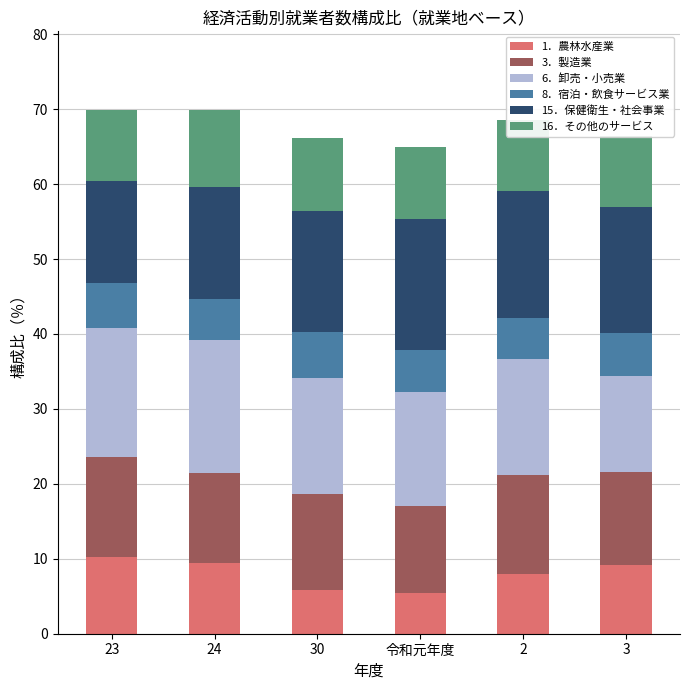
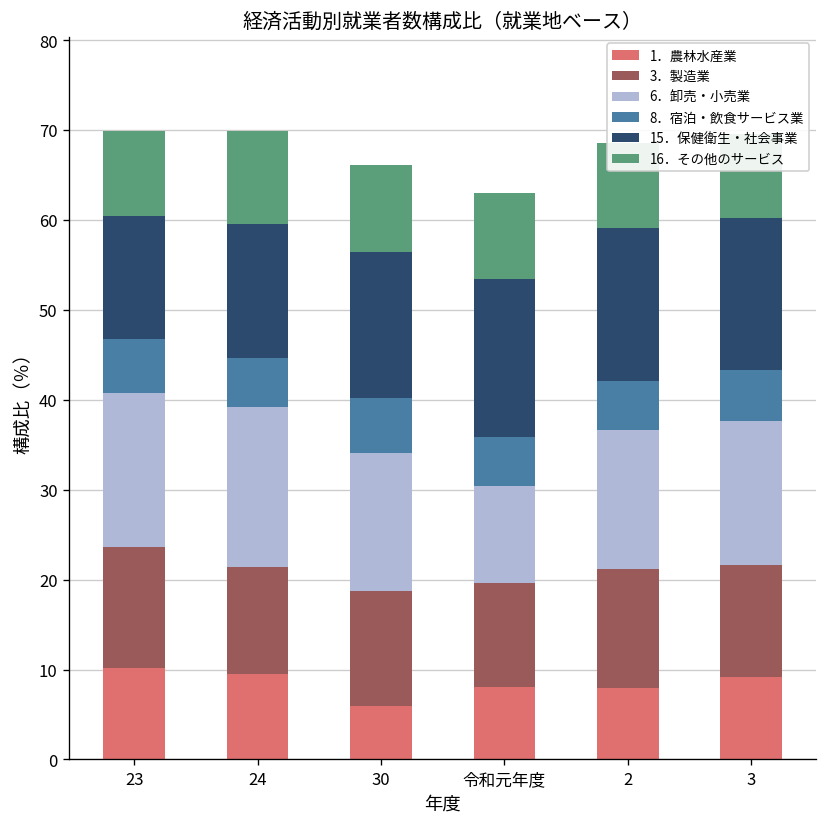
1．農林水産業, 令和元年度: 6 -> 8
6．卸売・小売業, 令和元年度: 15 -> 11
6．卸売・小売業, 3: 13 -> 16
